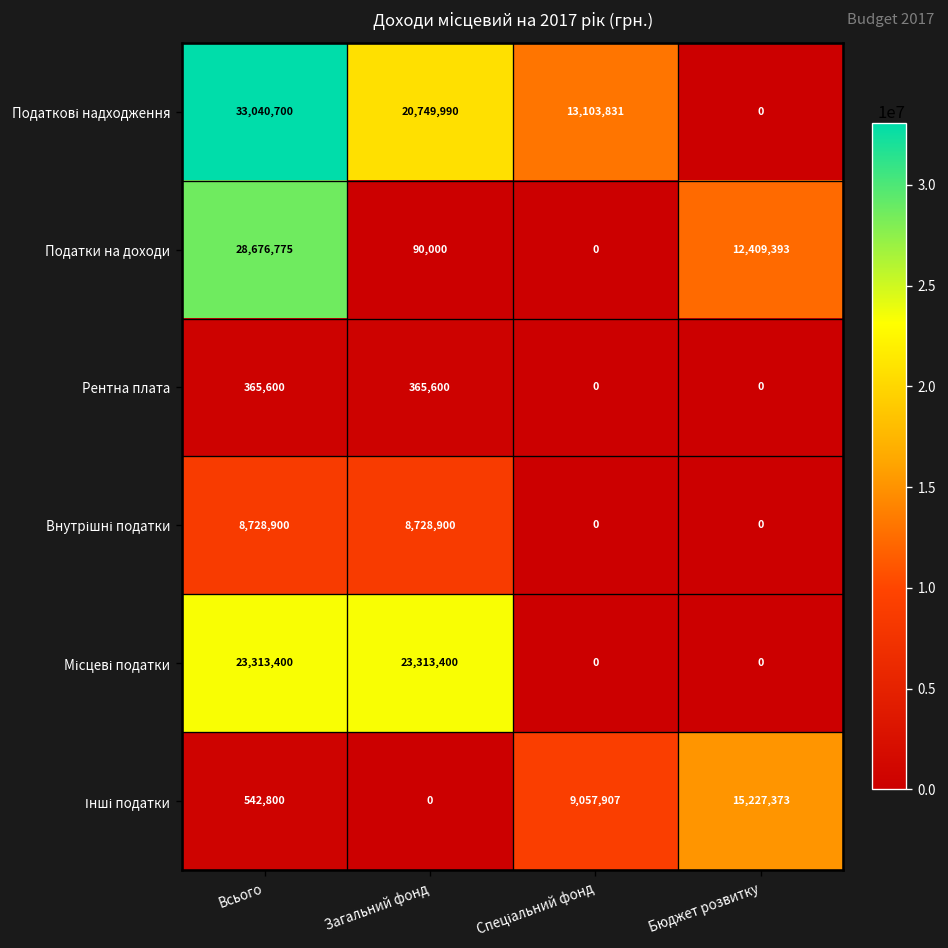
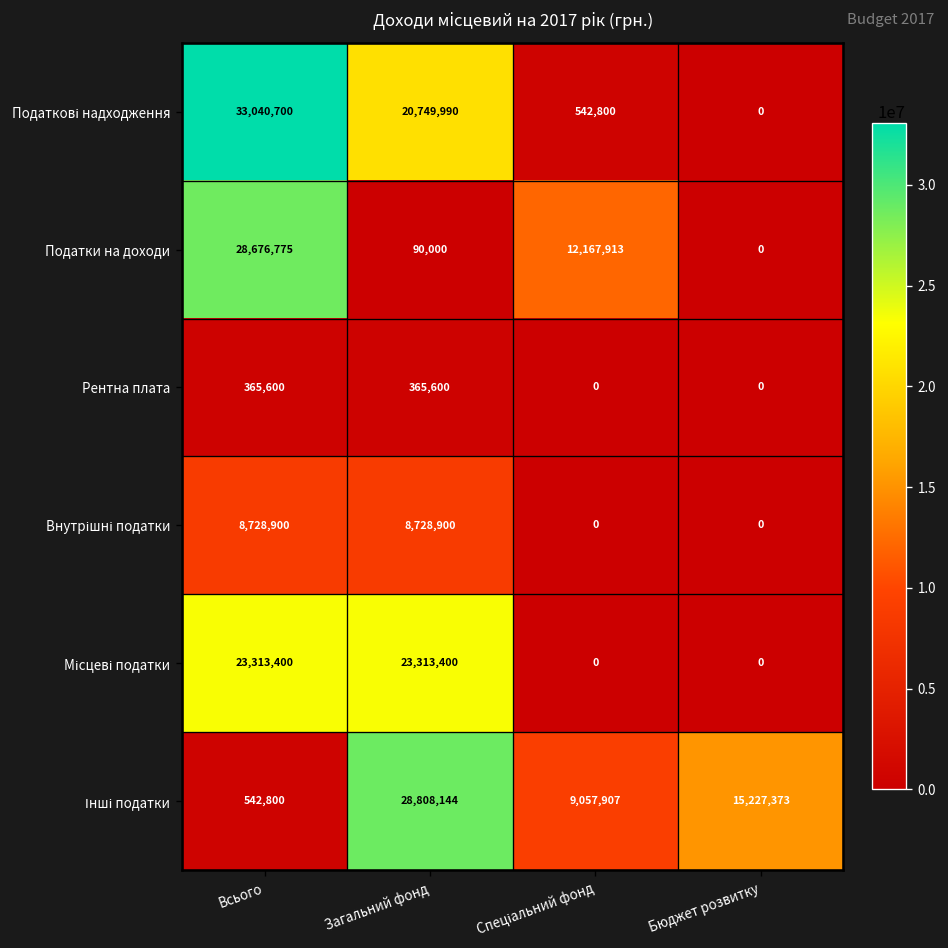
Податкові надходження, Спеціальний фонд: 13,103,831 -> 542,800
Податки на доходи, Спеціальний фонд: 0 -> 12,167,913
Податки на доходи, Бюджет розвитку: 12,409,393 -> 0
Інші податки, Загальний фонд: 0 -> 28,808,144
